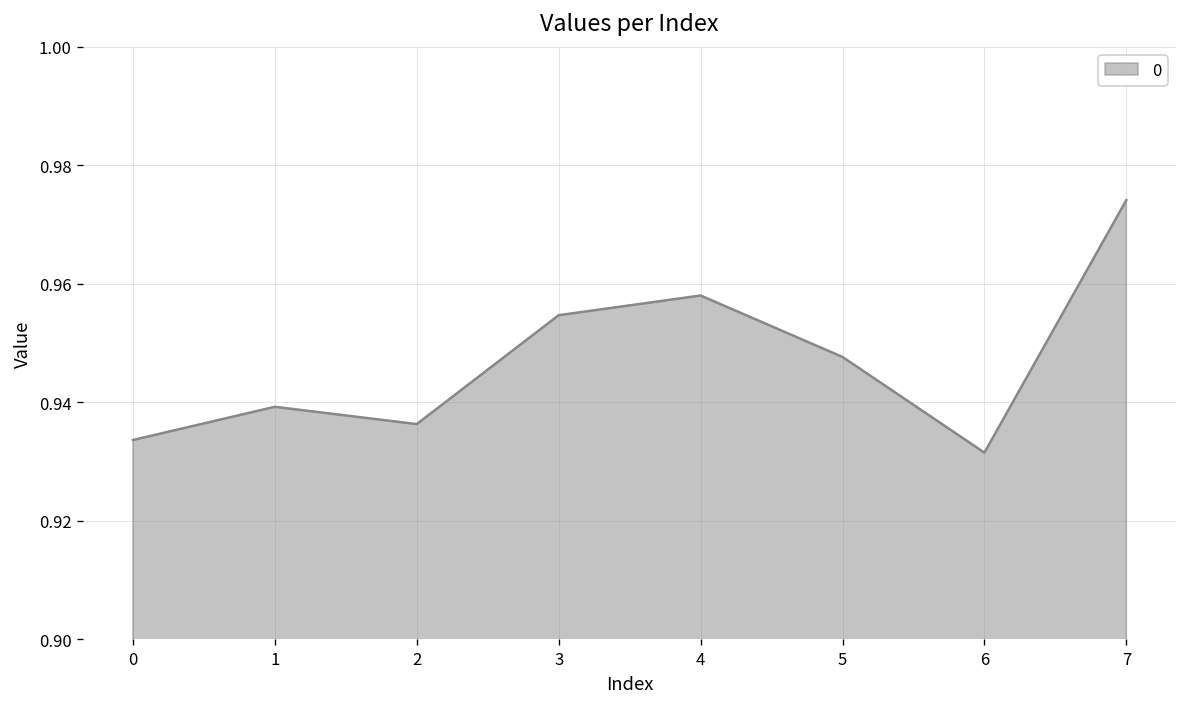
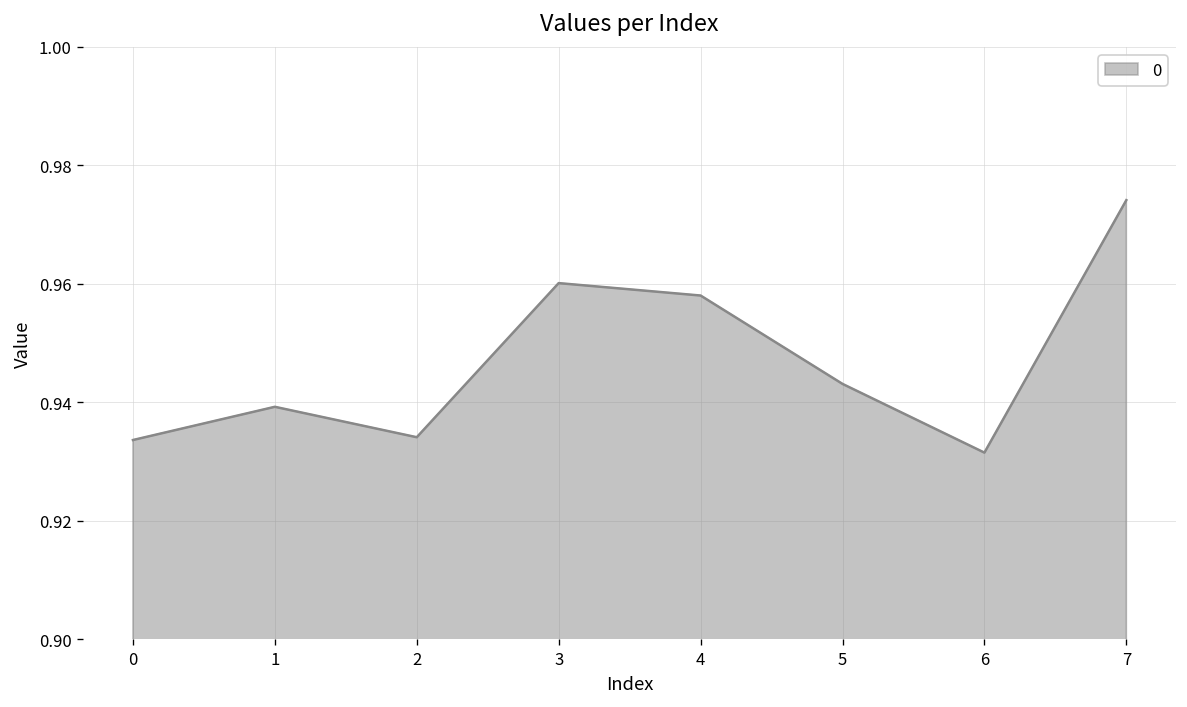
2: 0.936 -> 0.934
3: 0.955 -> 0.960
5: 0.948 -> 0.943
